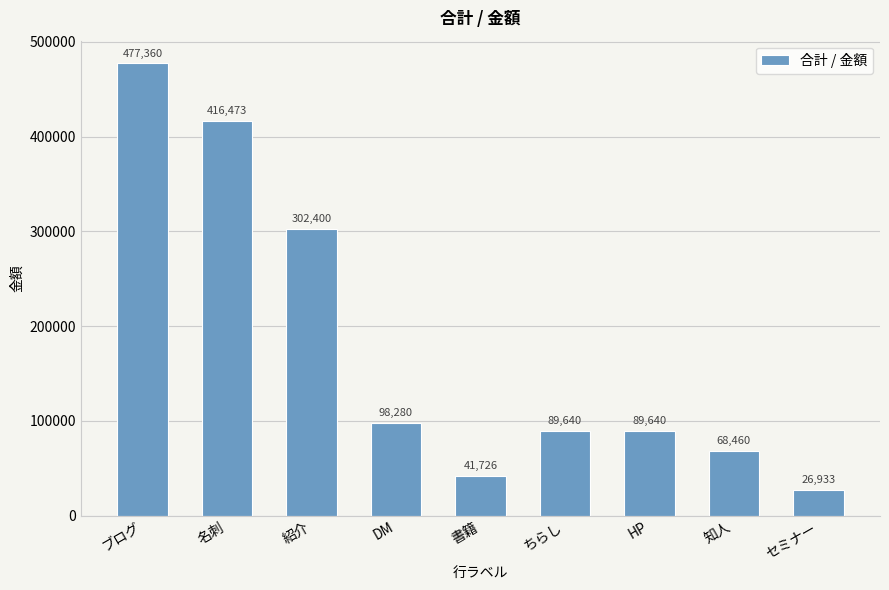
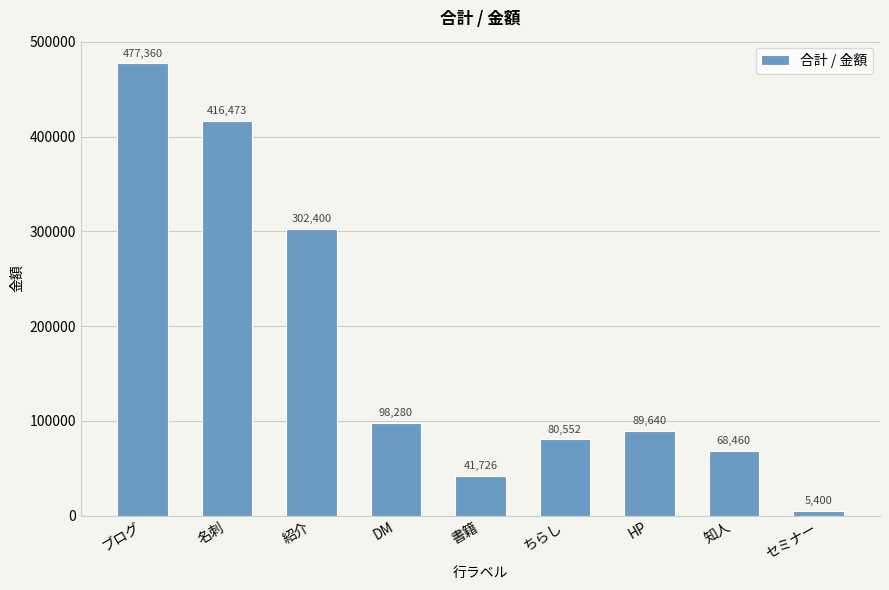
ちらし: 89,640 -> 80,552
セミナー: 26,933 -> 5,400
